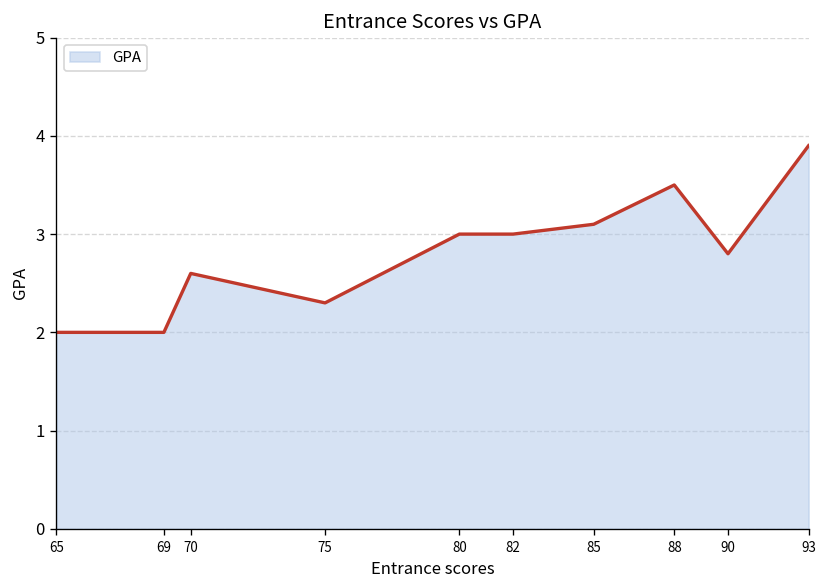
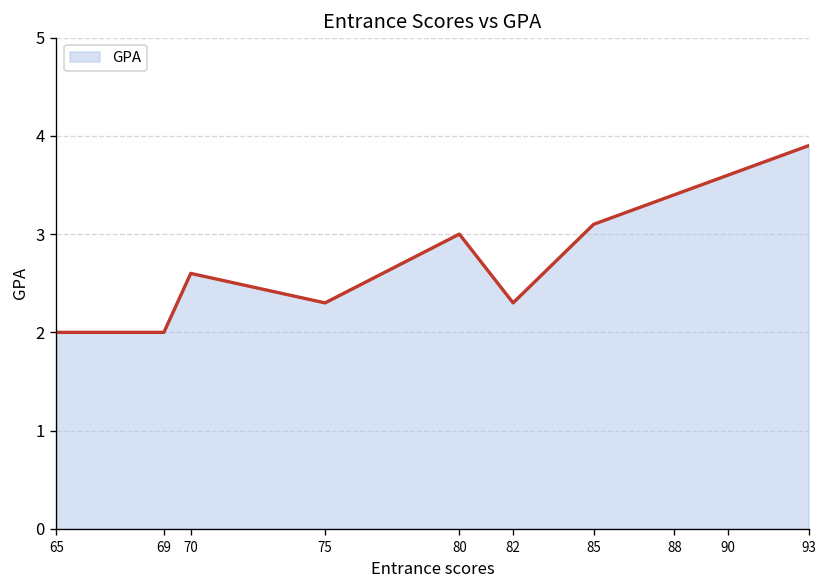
82: 3.0 -> 2.3
88: 3.5 -> 3.4
90: 2.8 -> 3.6
